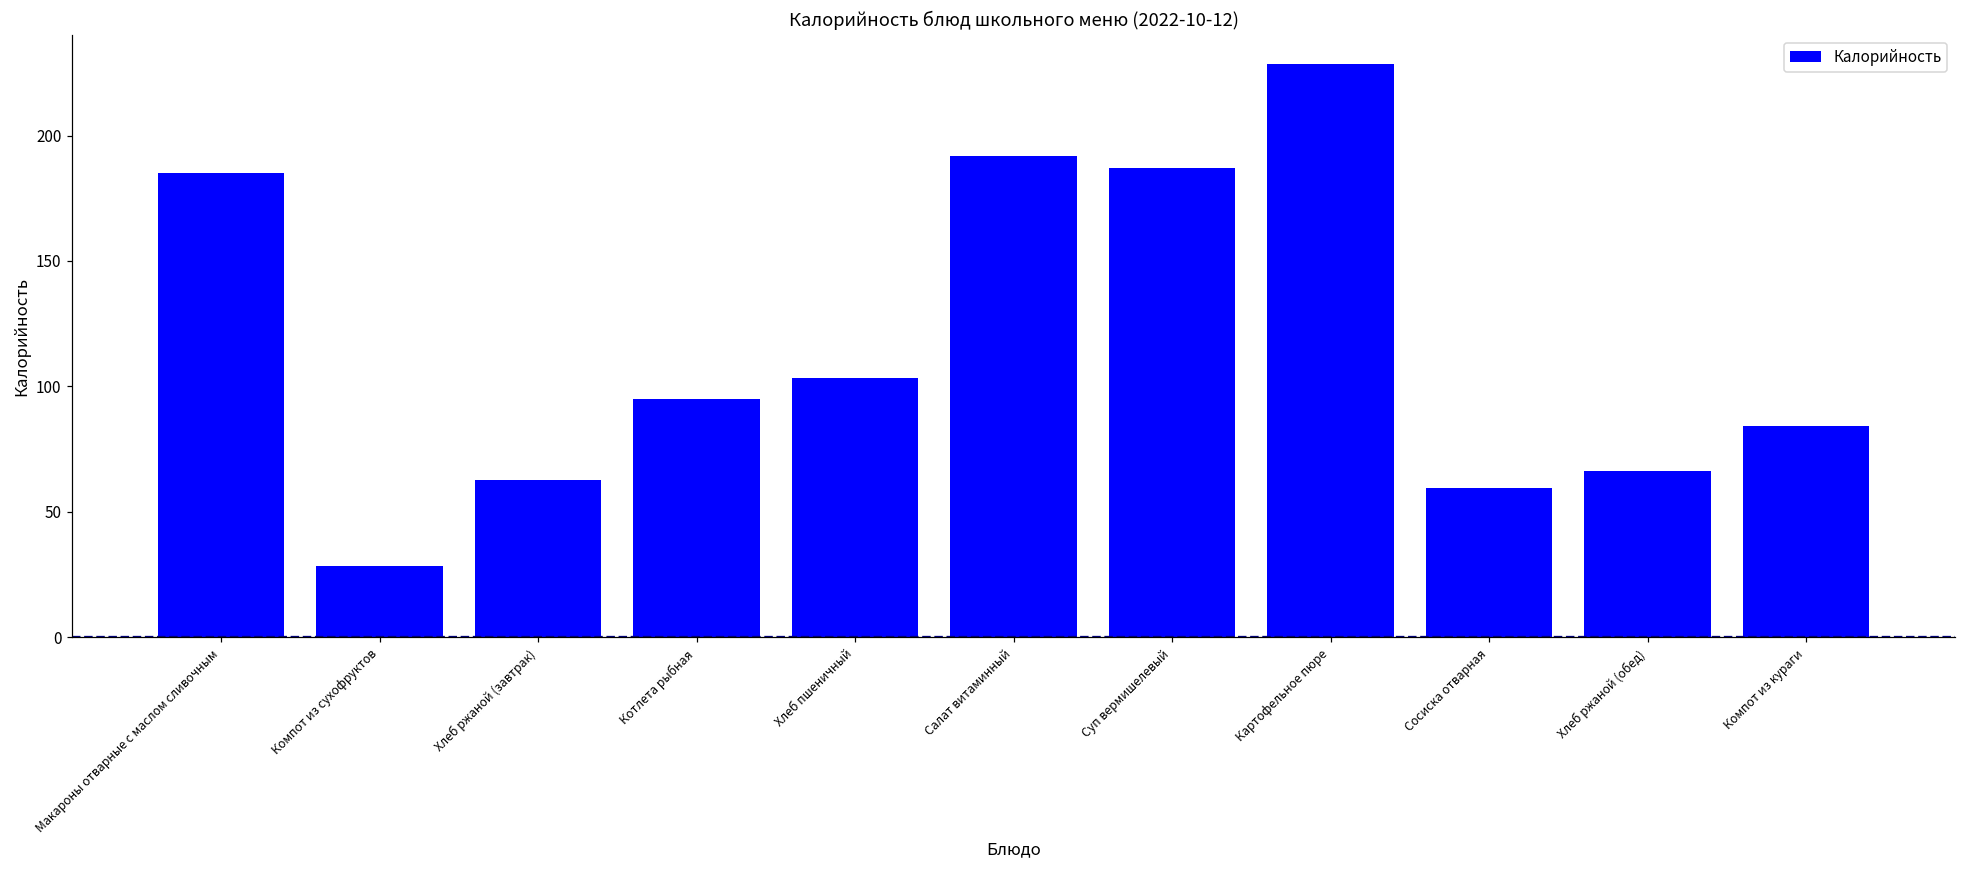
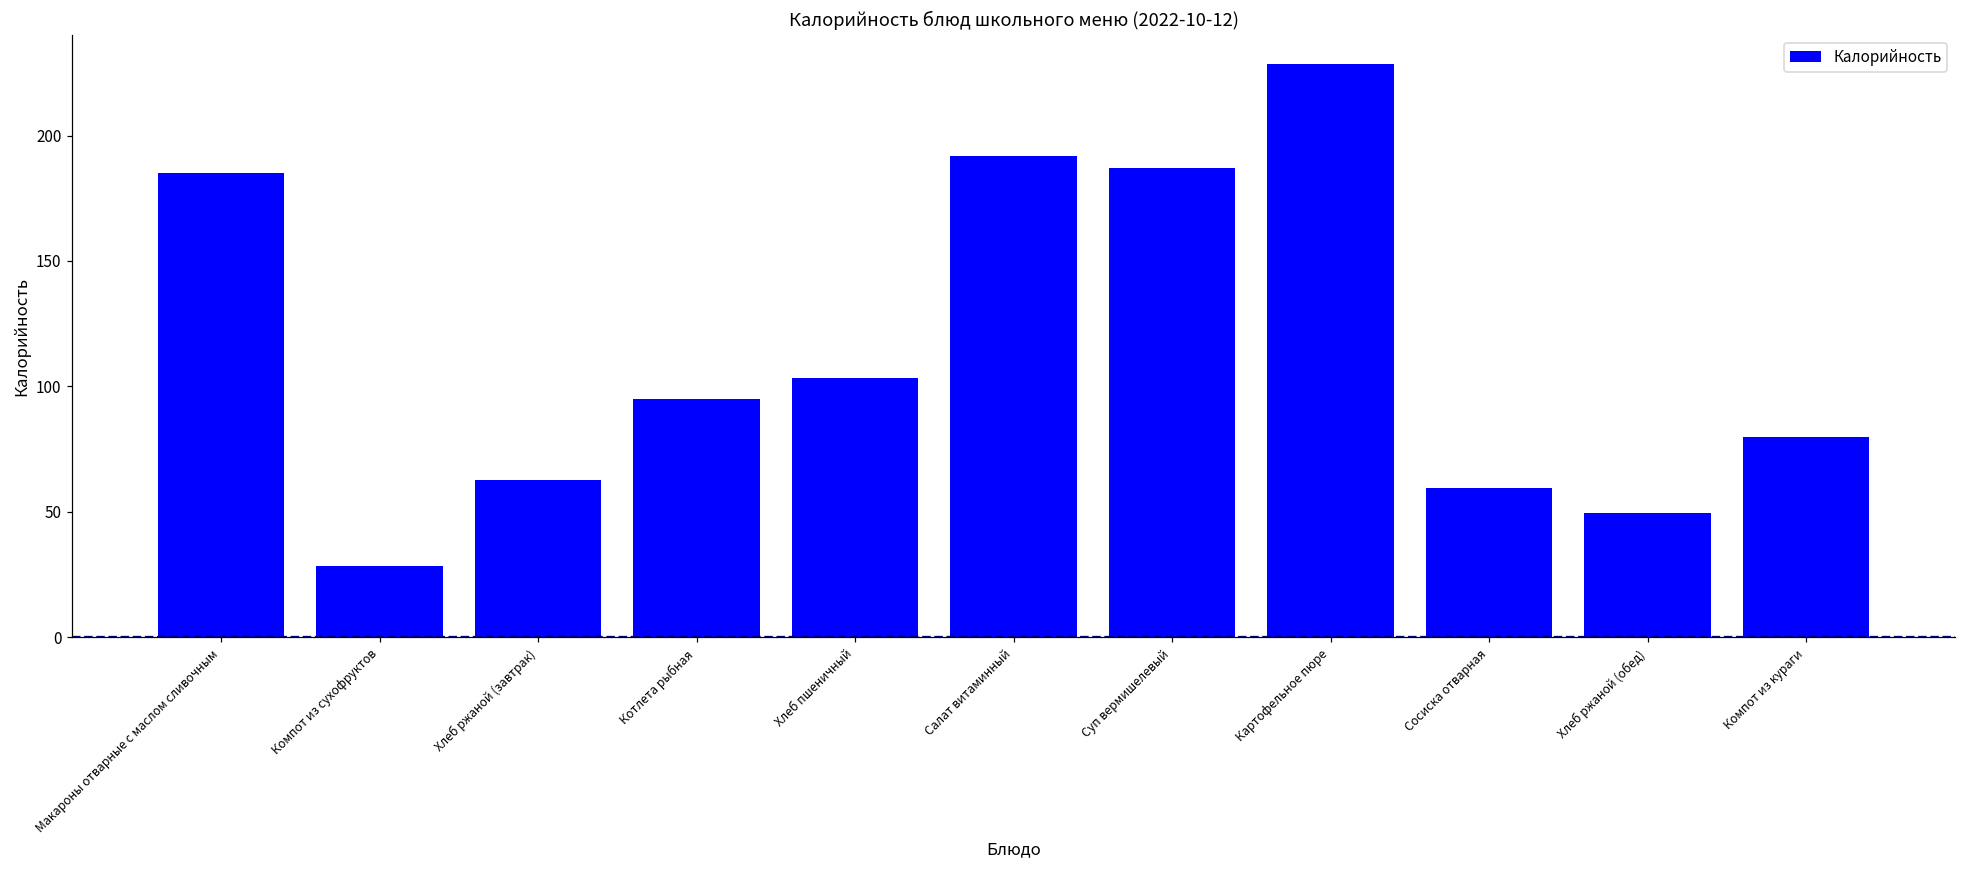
Хлеб ржаной (обед): 66 -> 50
Компот из кураги: 84 -> 80
